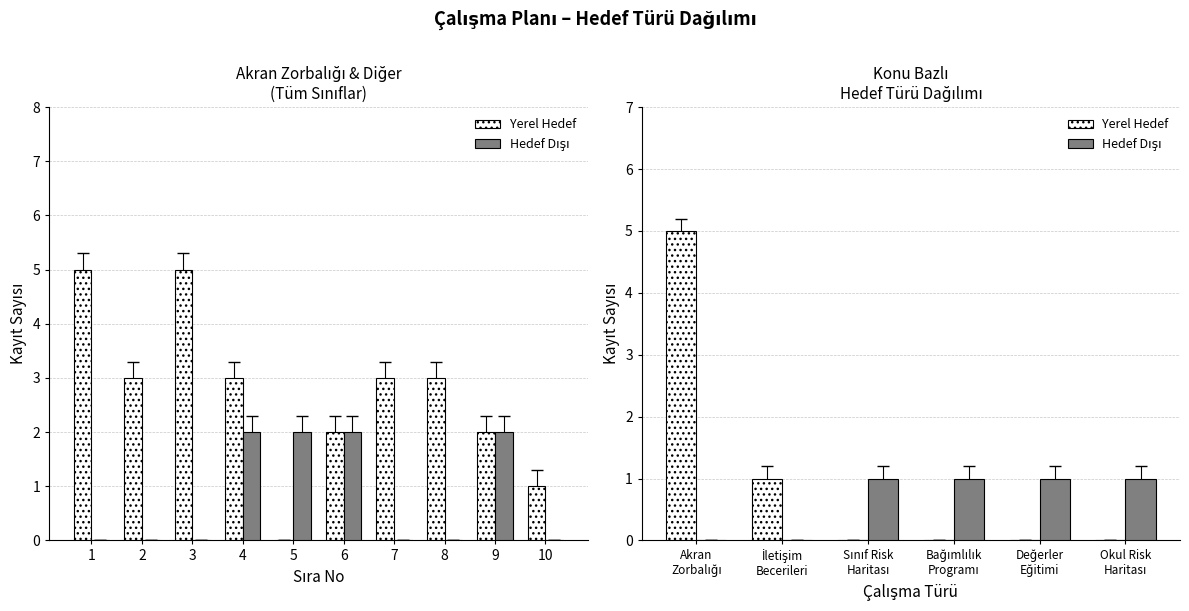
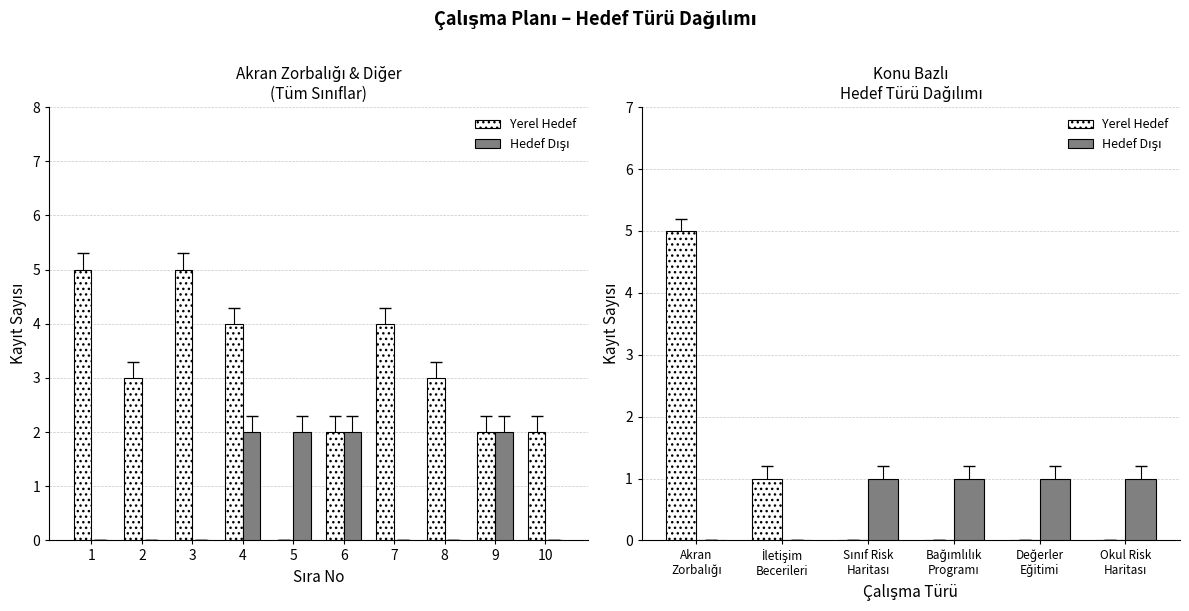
Akran Zorbalığı & Diğer (Tüm Sınıflar), Yerel Hedef, 4: 3 -> 4
Akran Zorbalığı & Diğer (Tüm Sınıflar), Yerel Hedef, 7: 3 -> 4
Akran Zorbalığı & Diğer (Tüm Sınıflar), Yerel Hedef, 10: 1 -> 2
